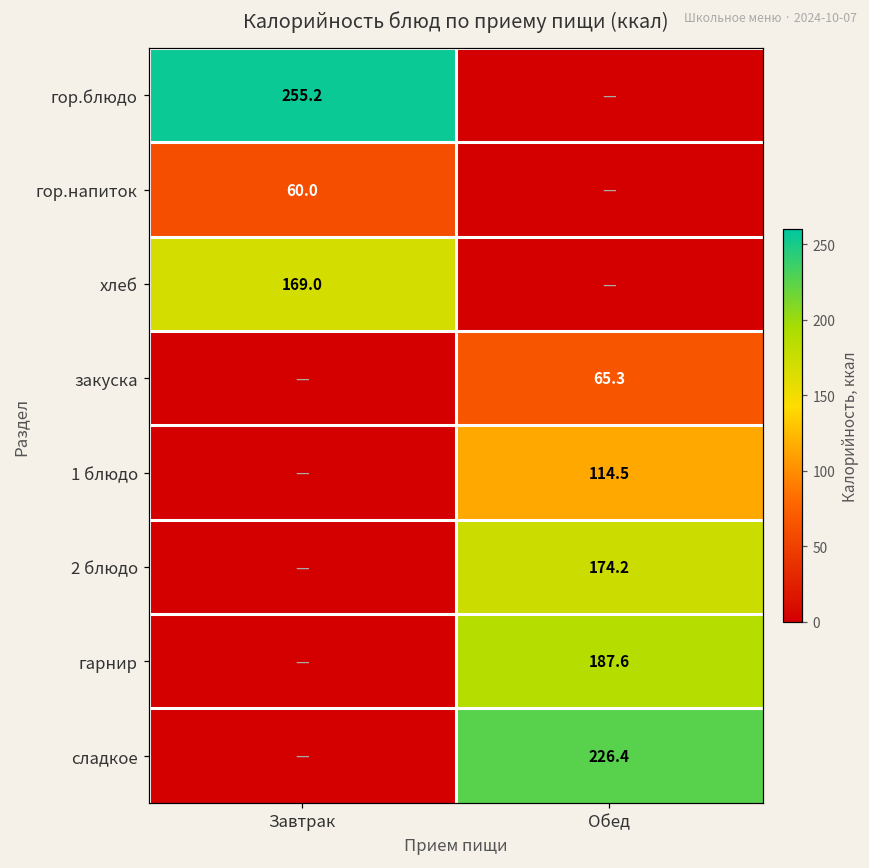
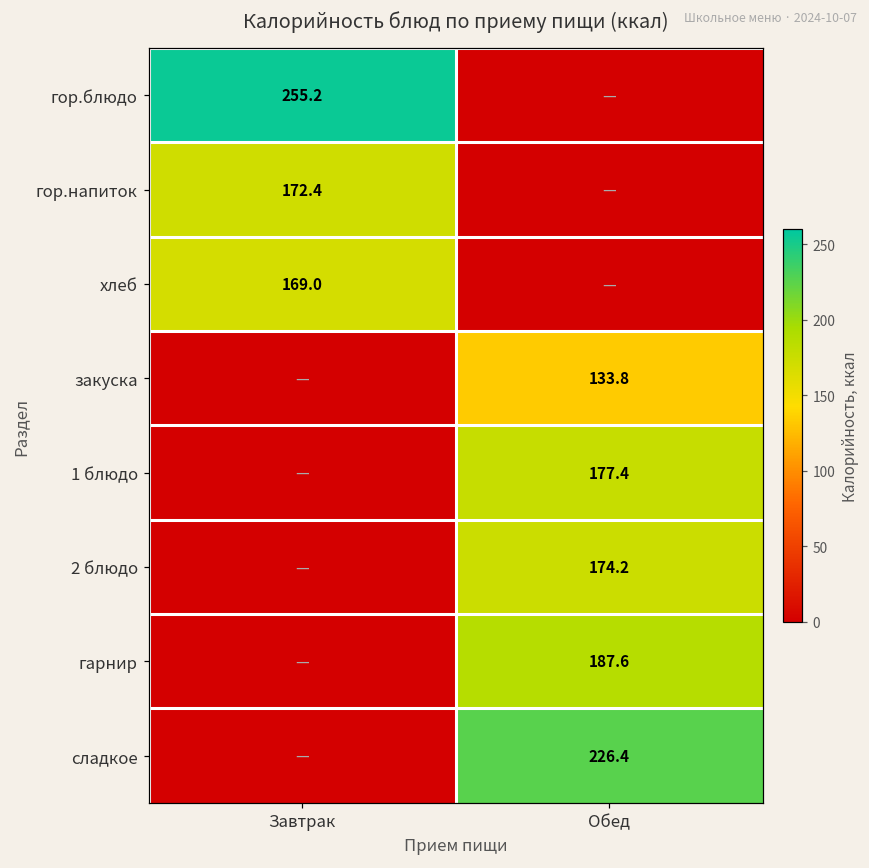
гор.напиток, Завтрак: 60.0 -> 172.4
закуска, Обед: 65.3 -> 133.8
1 блюдо, Обед: 114.5 -> 177.4
